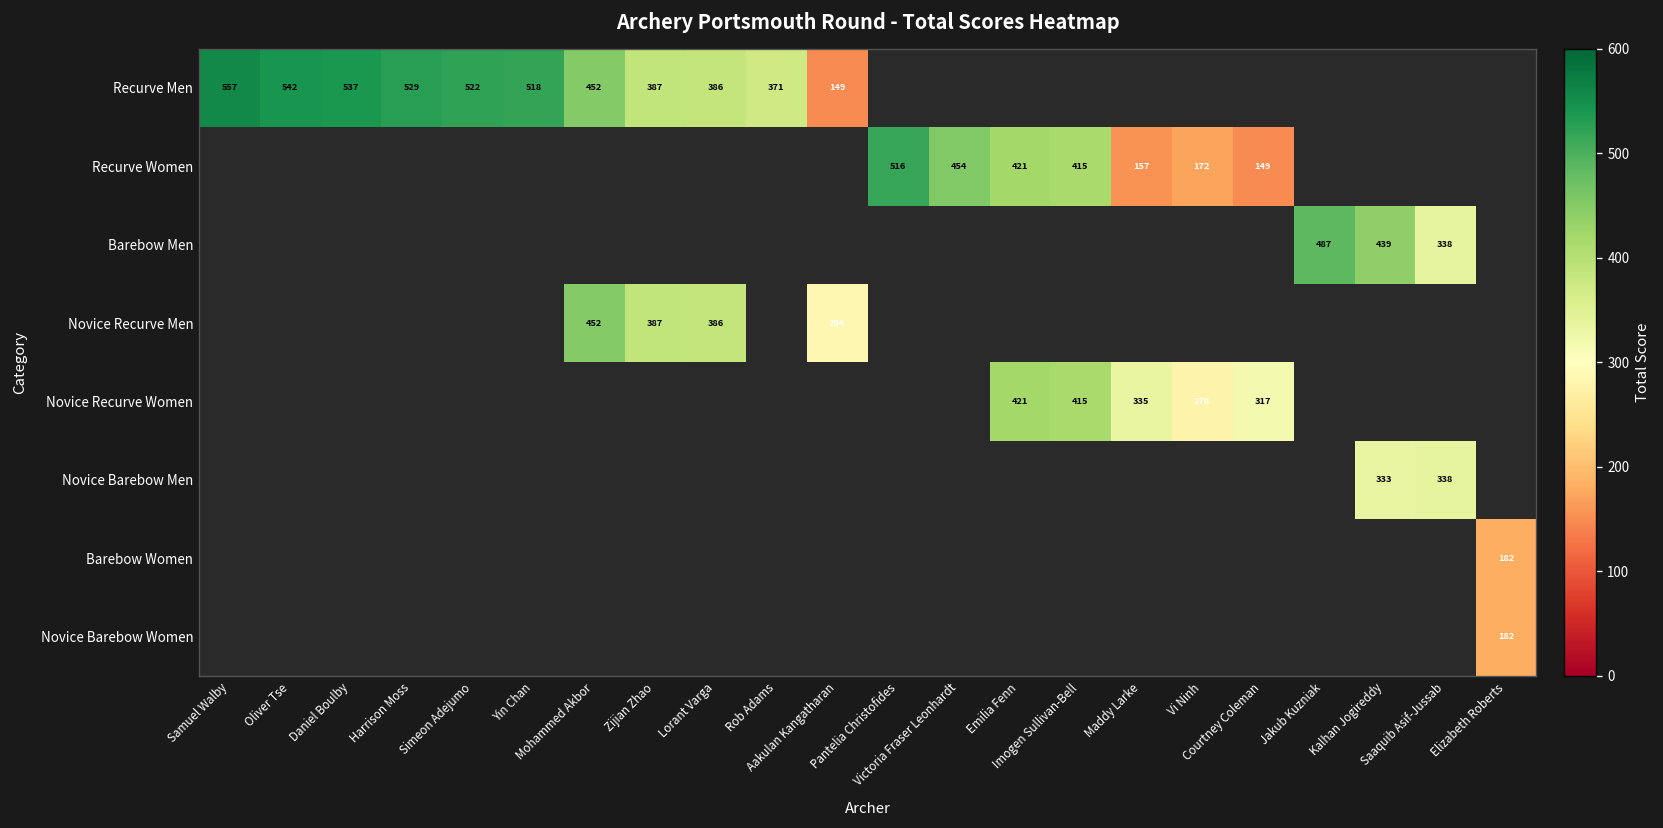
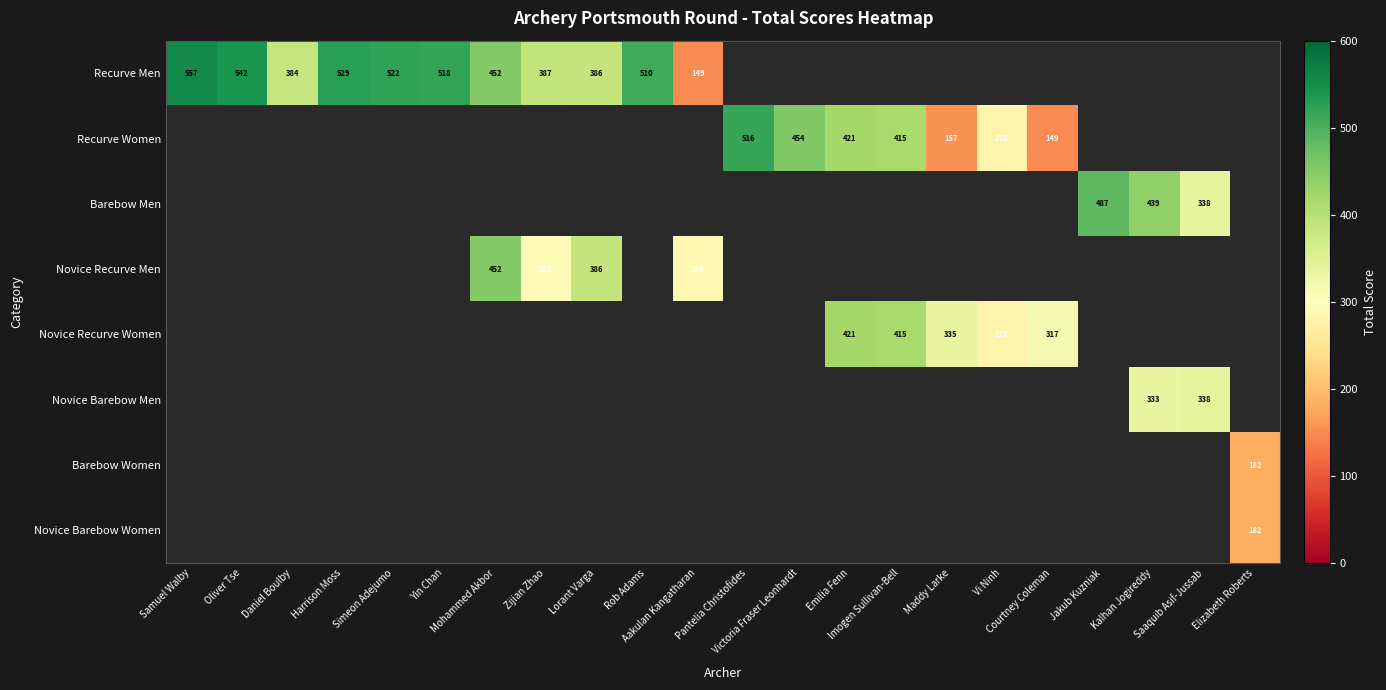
Recurve Men, Daniel Boulby: 537 -> 384
Recurve Men, Rob Adams: 371 -> 510
Recurve Women, Vi Ninh: 172 -> 278
Novice Recurve Men, Zijian Zhao: 387 -> 292
